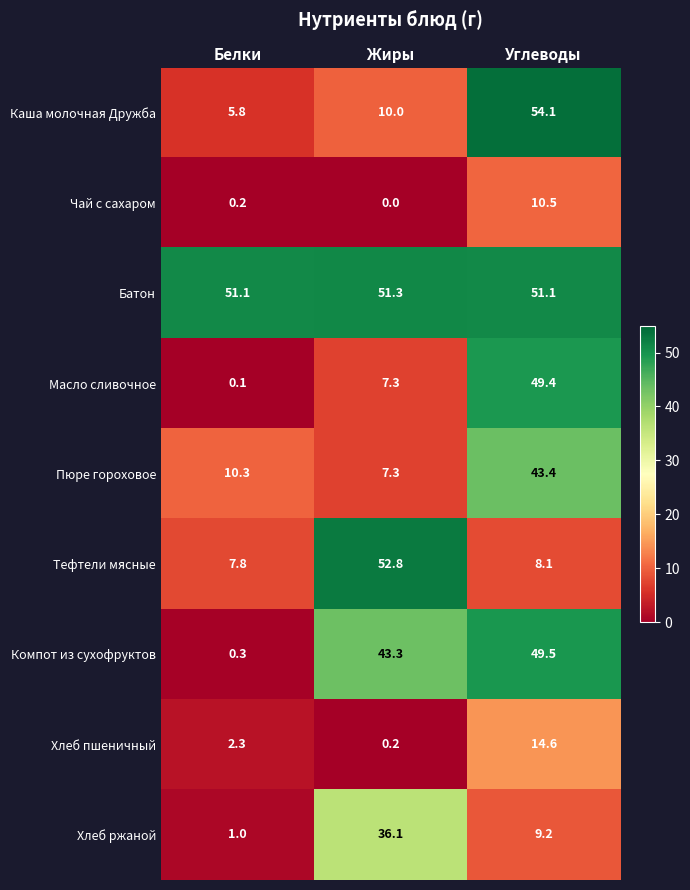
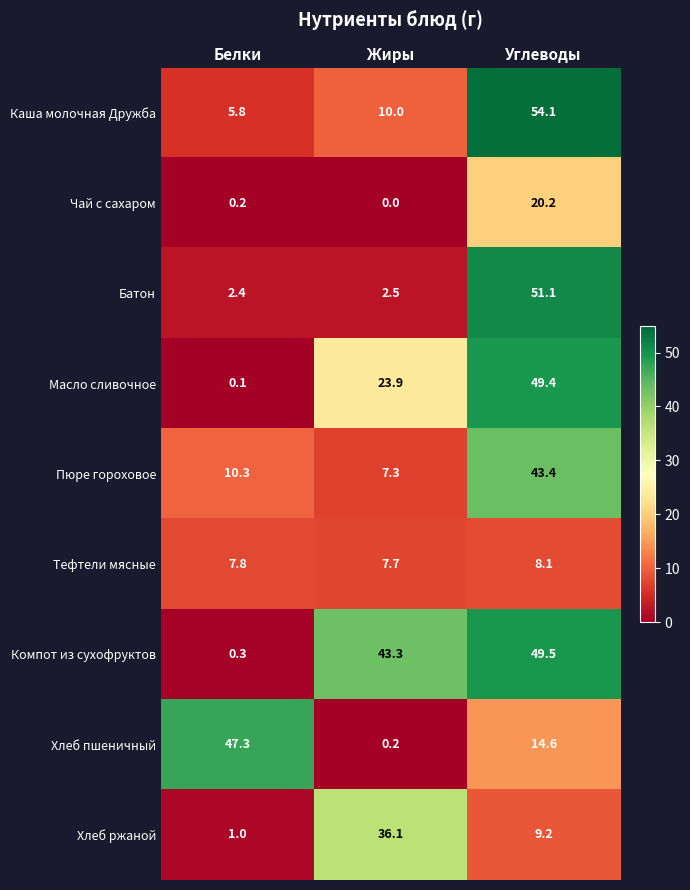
Чай с сахаром, Углеводы: 10.5 -> 20.2
Батон, Белки: 51.1 -> 2.4
Батон, Жиры: 51.3 -> 2.5
Масло сливочное, Жиры: 7.3 -> 23.9
Тефтели мясные, Жиры: 52.8 -> 7.7
Хлеб пшеничный, Белки: 2.3 -> 47.3
